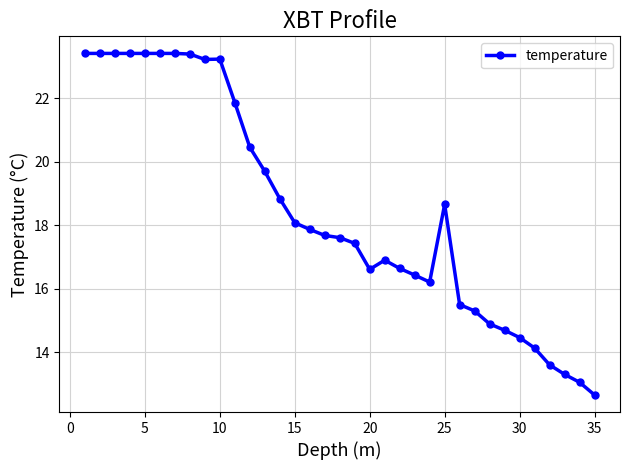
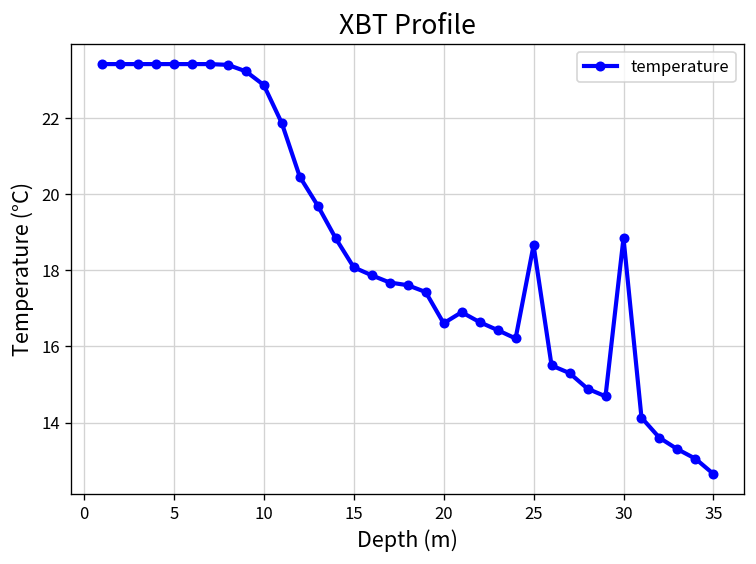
10: 23.2 -> 22.9
30: 14.5 -> 18.9
